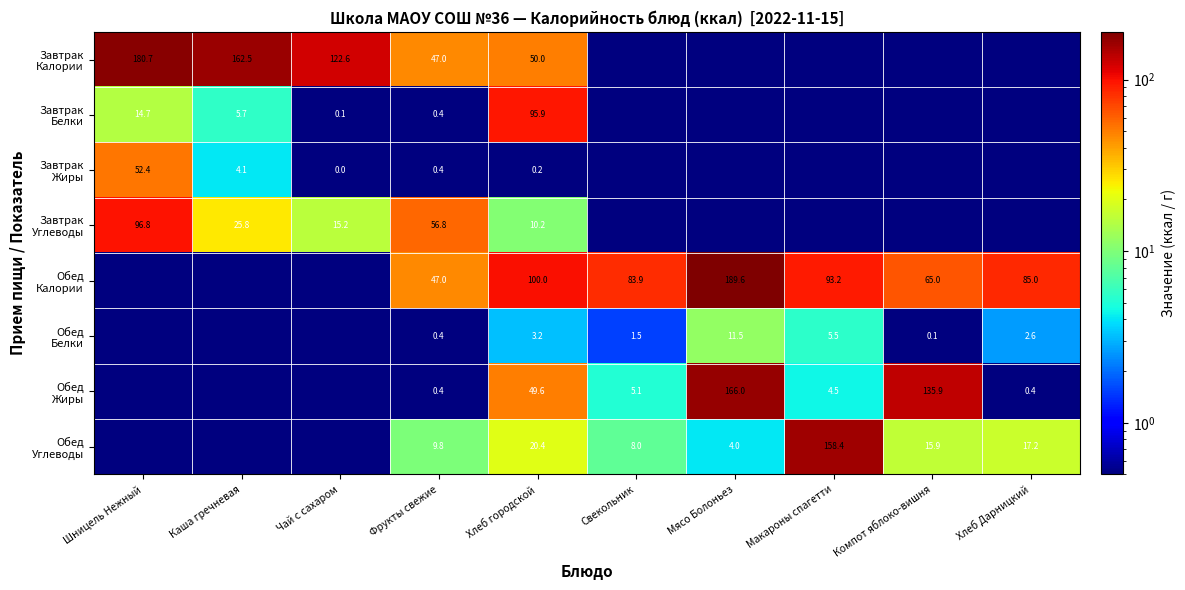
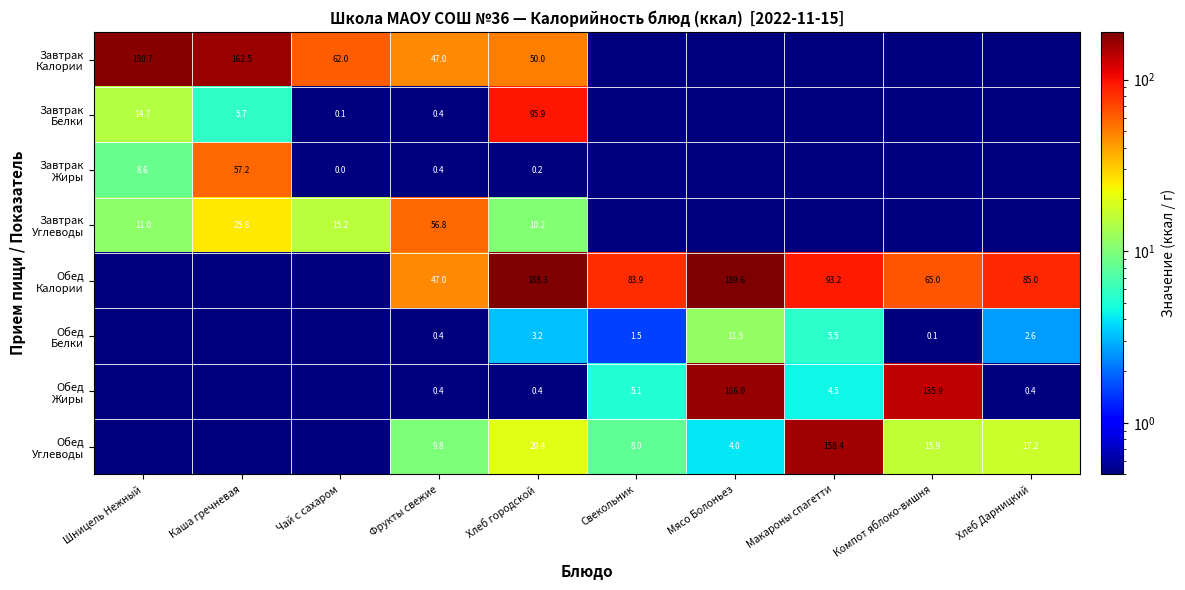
Завтрак Калории, Чай с сахаром: 122.6 -> 62.0
Завтрак Жиры, Шницель Нежный: 52.4 -> 8.6
Завтрак Жиры, Каша гречневая: 4.1 -> 57.2
Завтрак Углеводы, Шницель Нежный: 96.8 -> 11.0
Обед Калории, Хлеб городской: 100.0 -> 188.3
Обед Жиры, Хлеб городской: 49.6 -> 0.4
